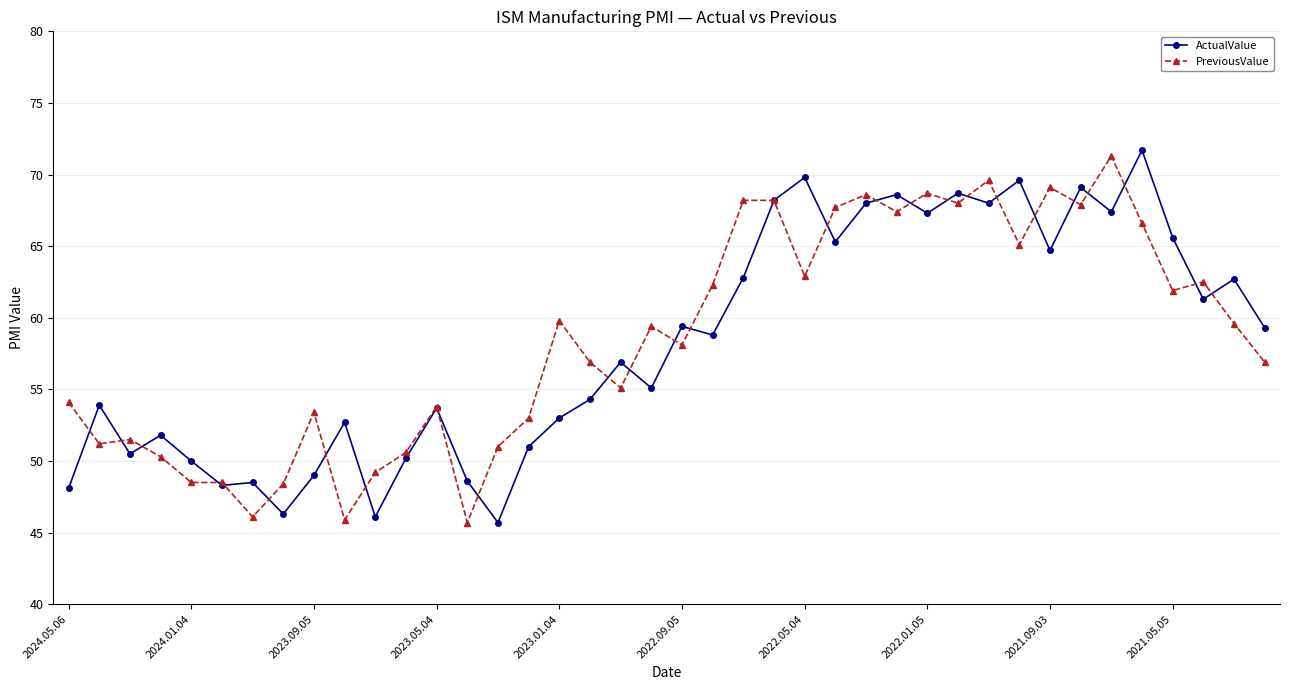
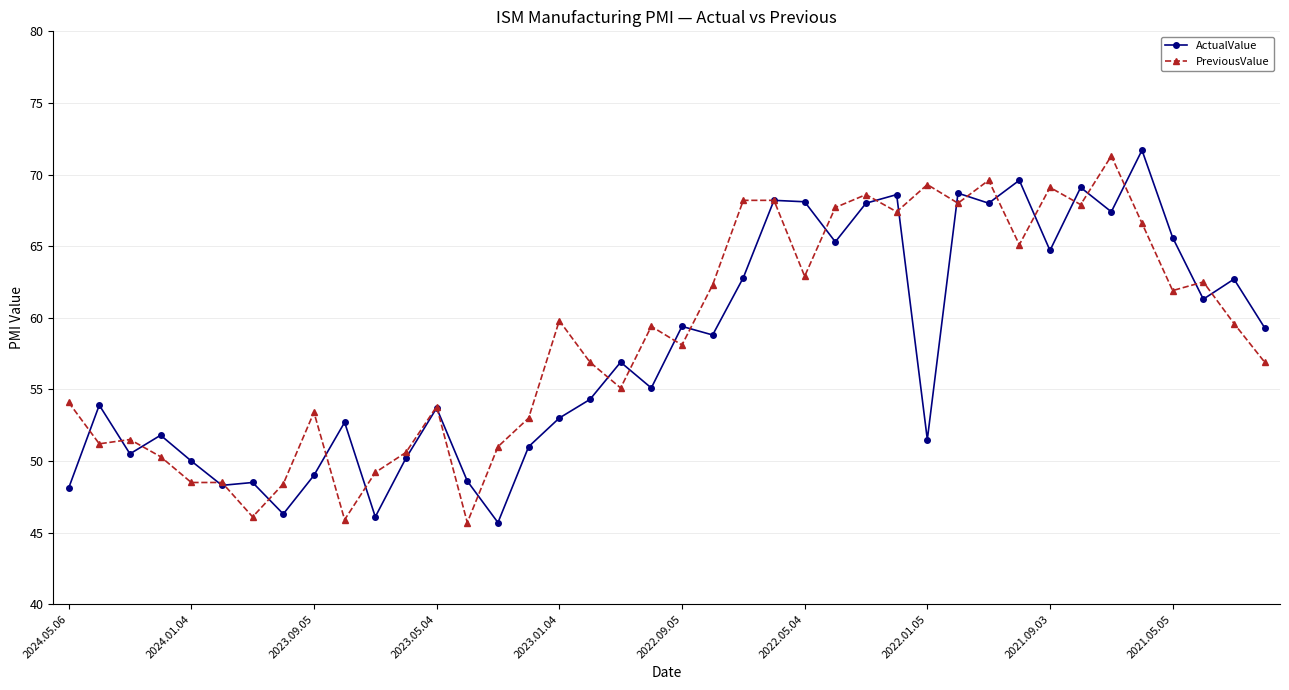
ActualValue, 2022.05.04: 69.8 -> 68.1
ActualValue, 2022.01.05: 67.3 -> 51.5
PreviousValue, 2022.01.05: 68.7 -> 69.3
